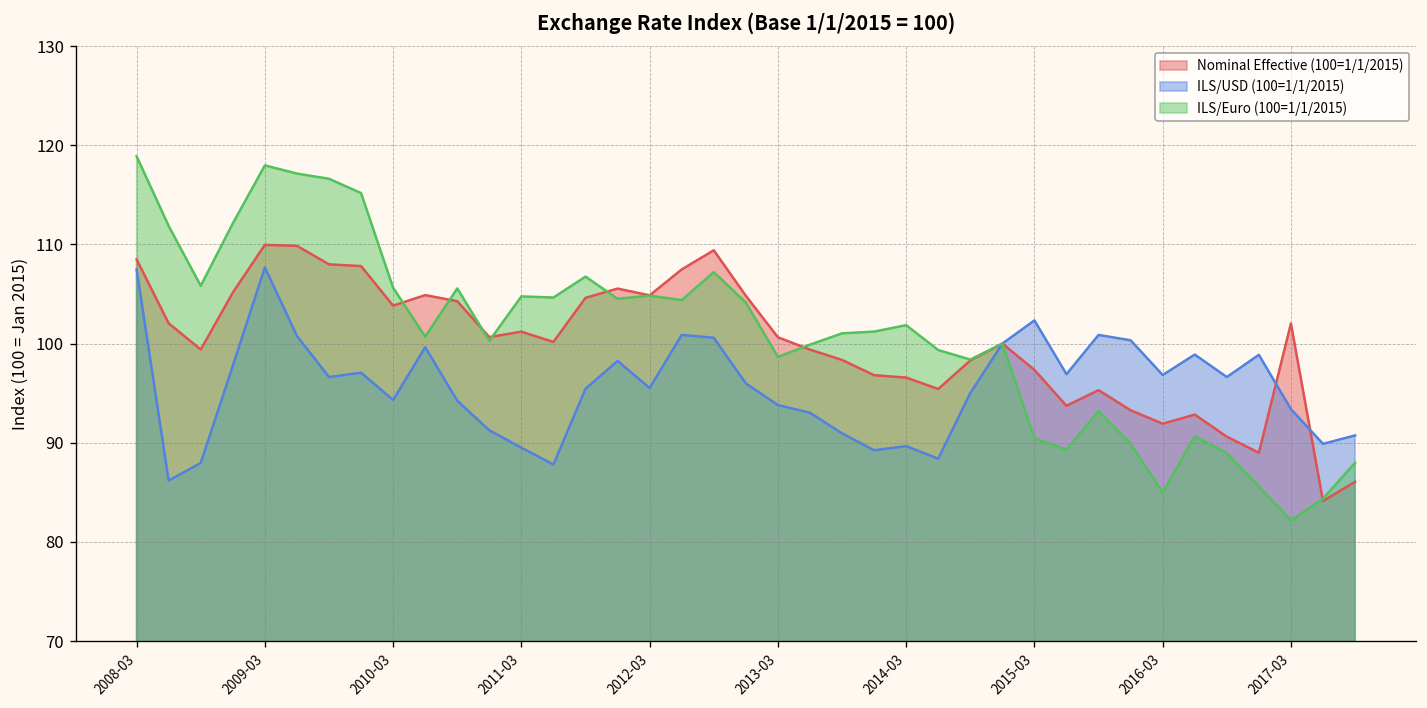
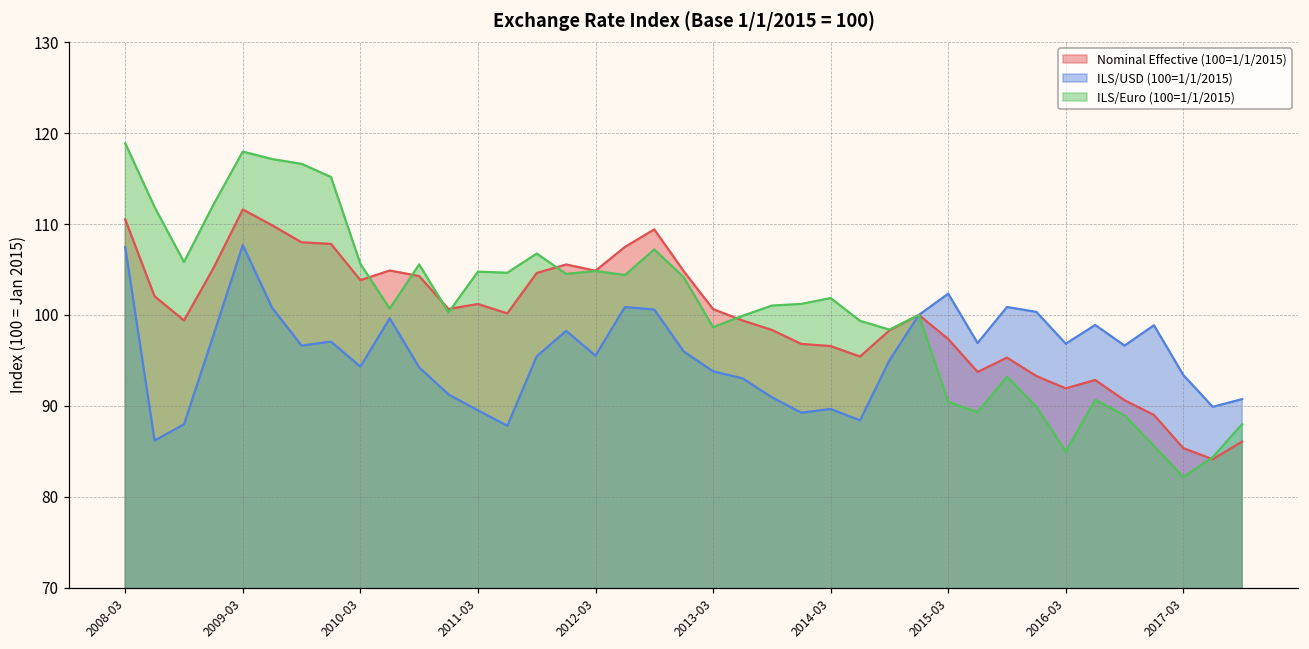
Nominal Effective (100=1/1/2015), 2008-03: 108 -> 111
Nominal Effective (100=1/1/2015), 2009-03: 110 -> 112
Nominal Effective (100=1/1/2015), 2017-03: 102 -> 85
